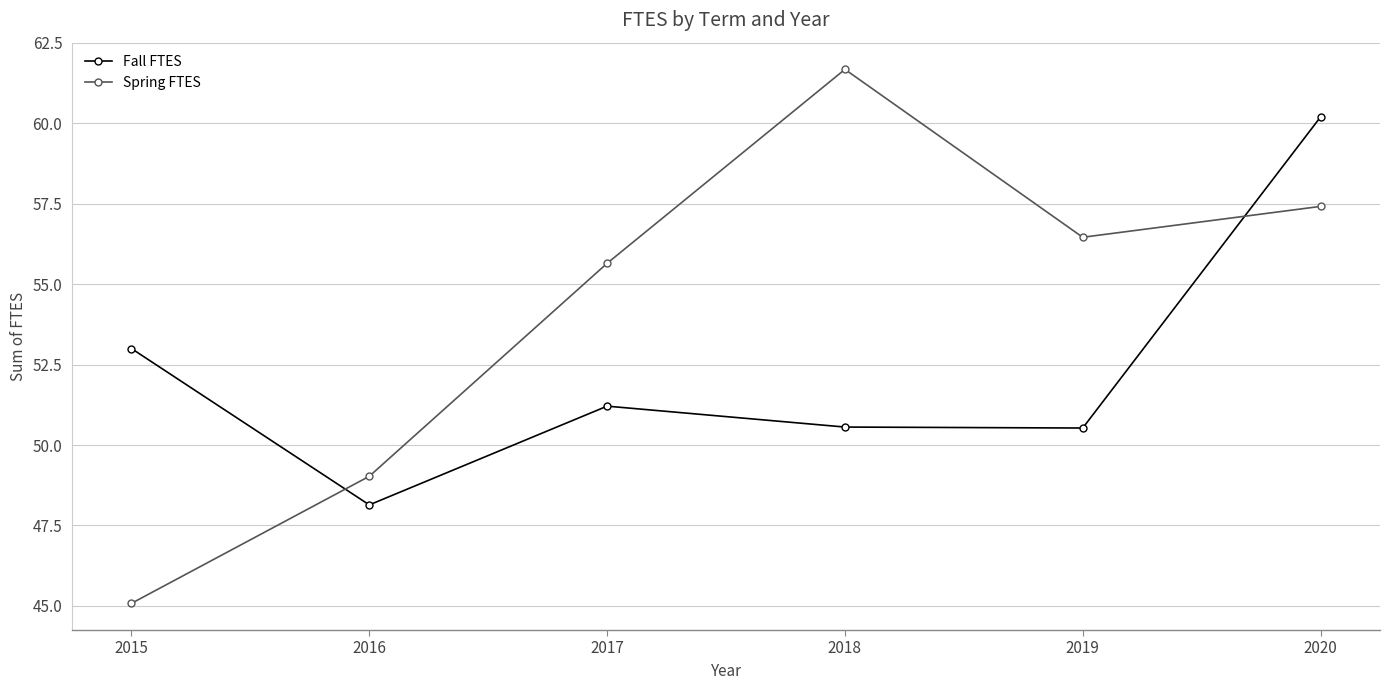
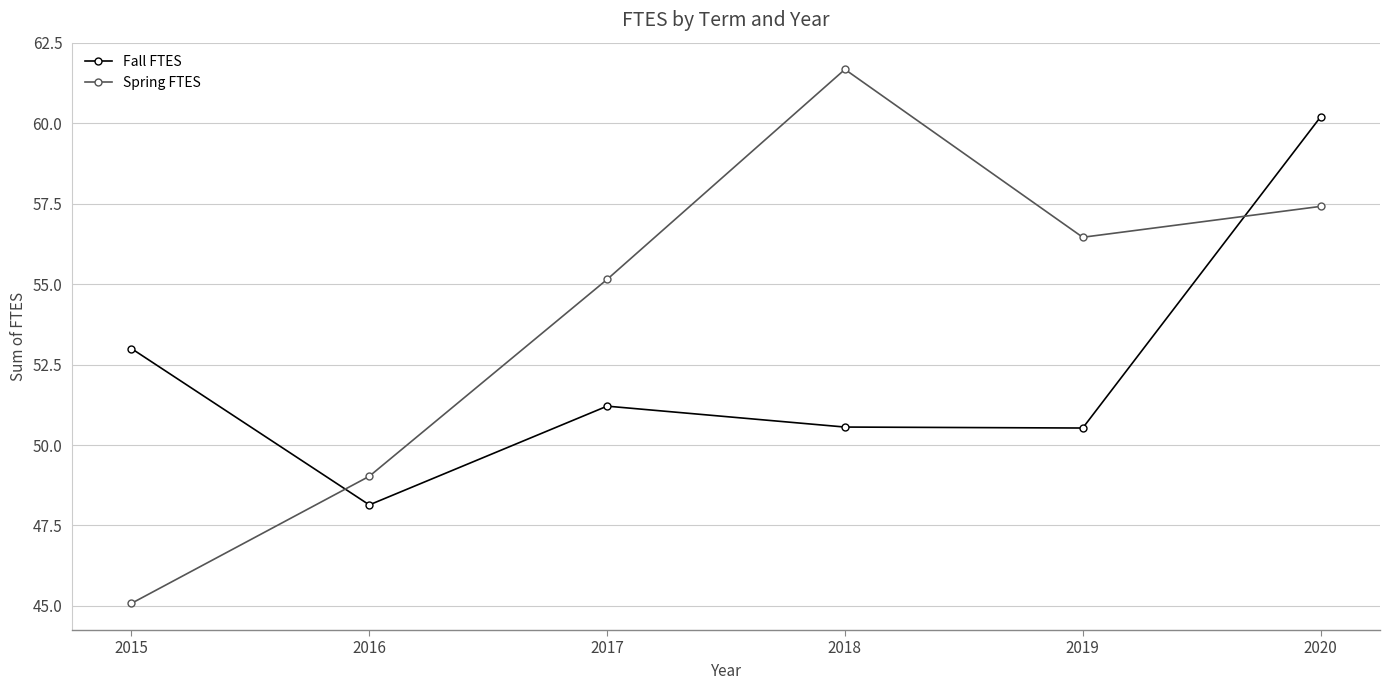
Spring FTES, 2017: 55.7 -> 55.2
